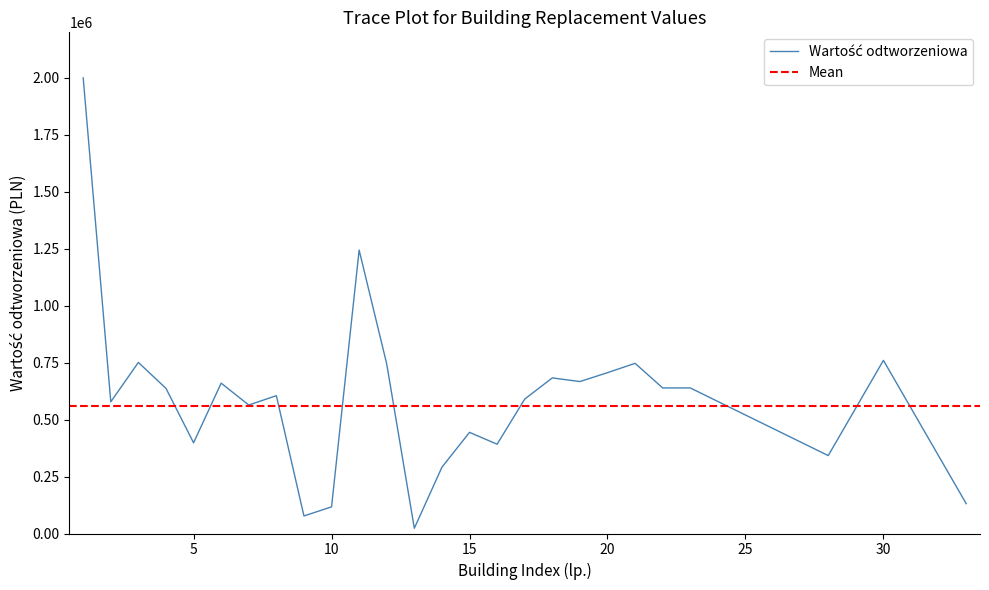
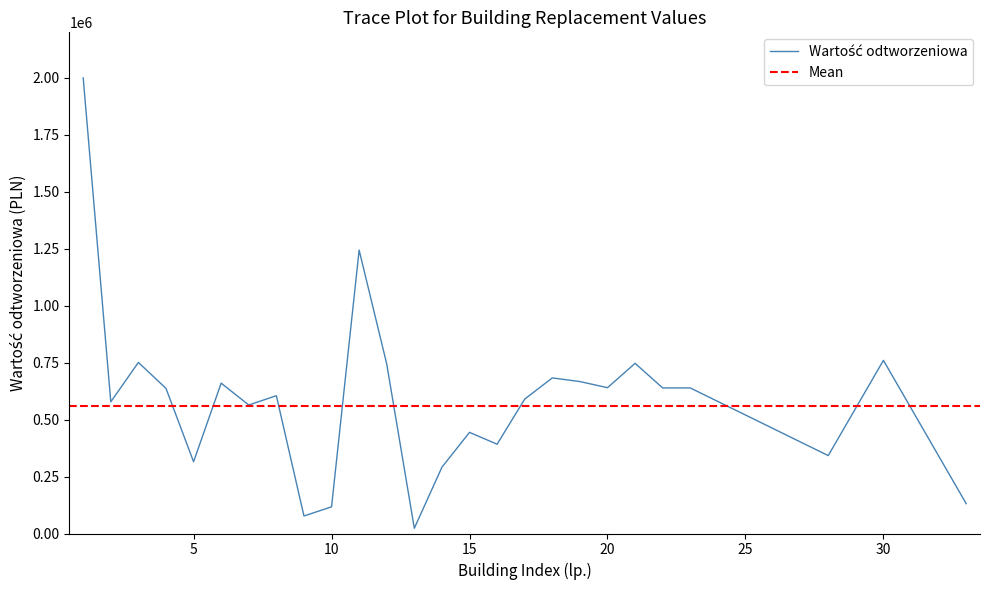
5: 400000 -> 320000
20: 710000 -> 640000
